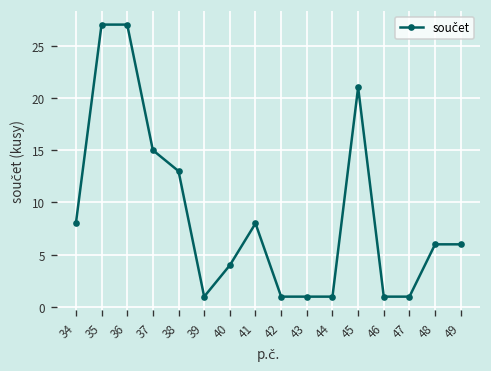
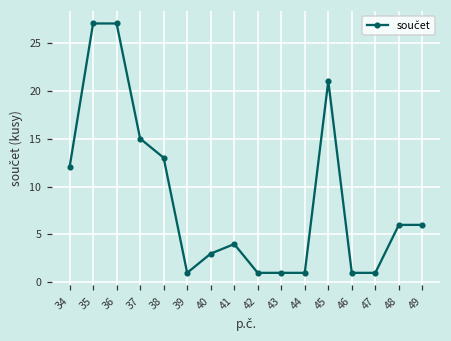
34: 8 -> 12
40: 4 -> 3
41: 8 -> 4
